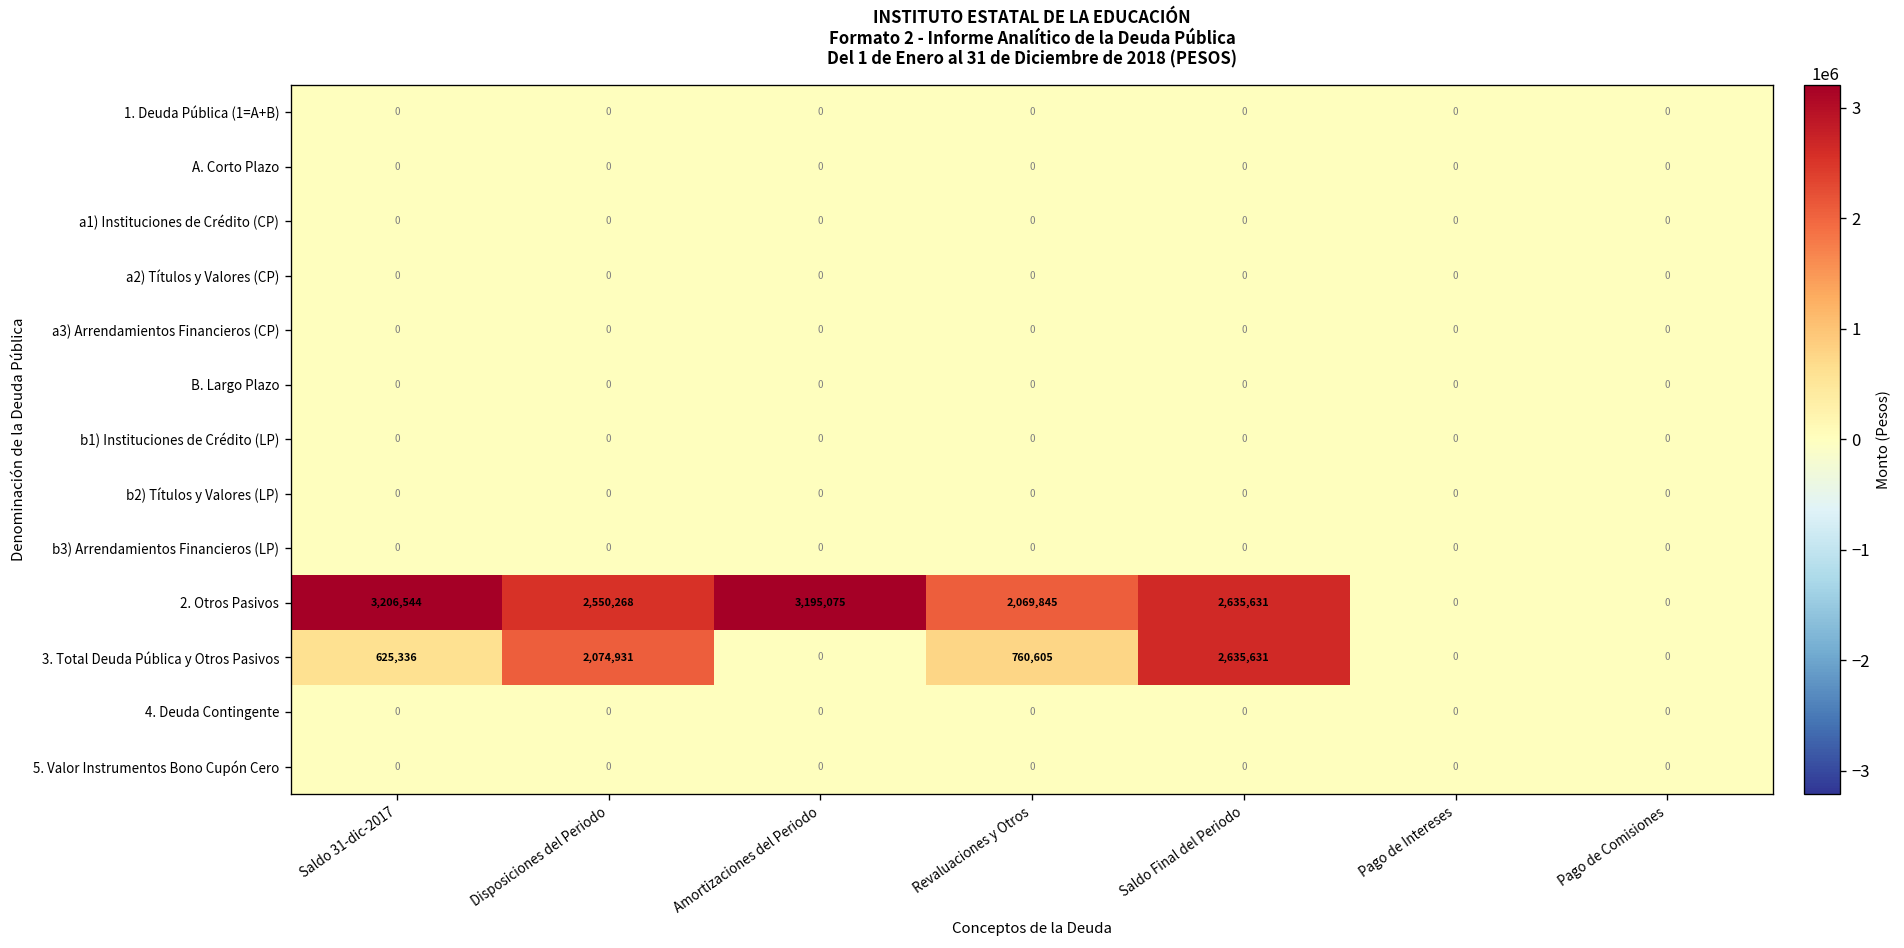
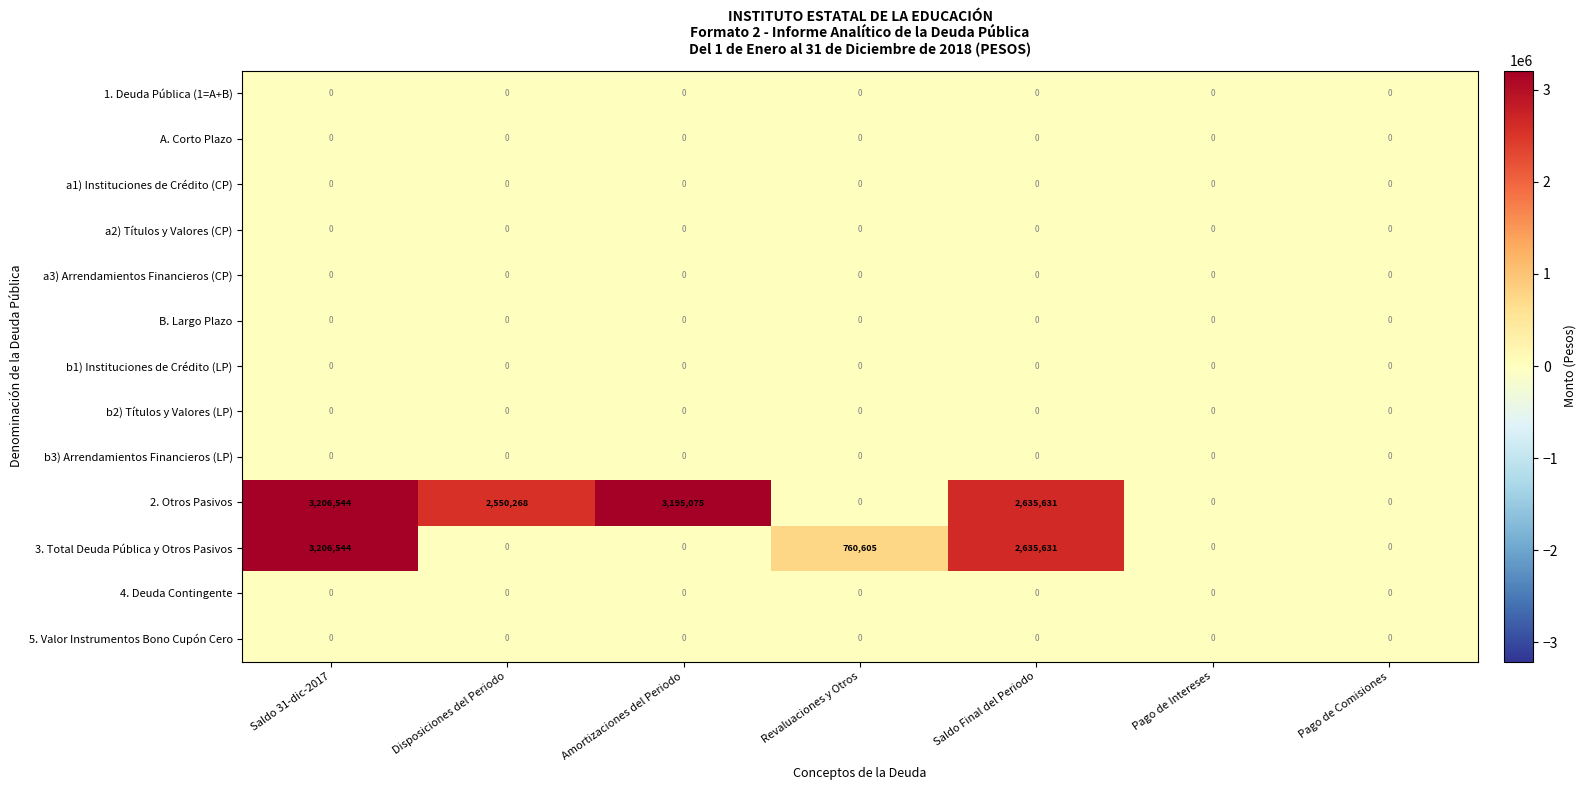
2. Otros Pasivos, Revaluaciones y Otros: 2,069,845 -> 0
3. Total Deuda Pública y Otros Pasivos, Saldo 31-dic-2017: 625,336 -> 3,206,544
3. Total Deuda Pública y Otros Pasivos, Disposiciones del Periodo: 2,074,931 -> 0
